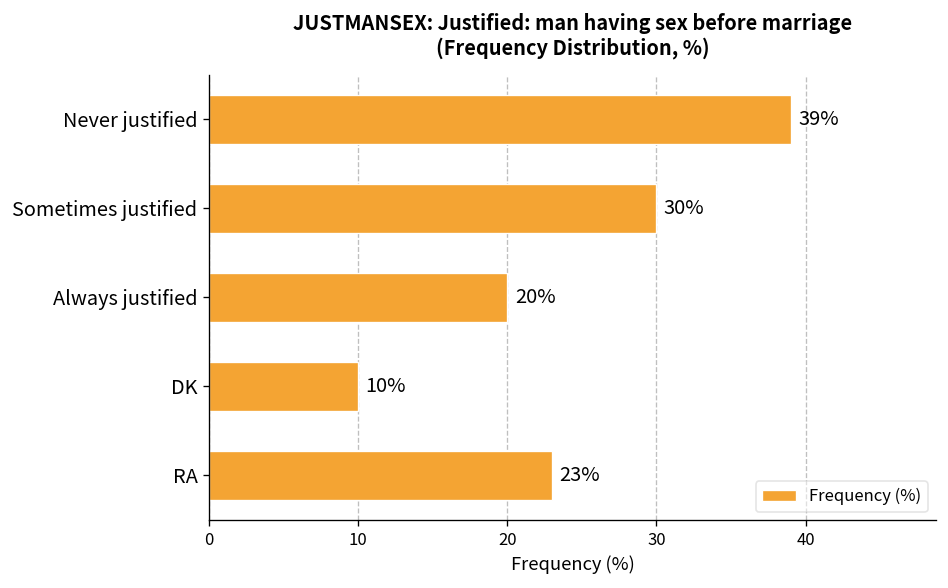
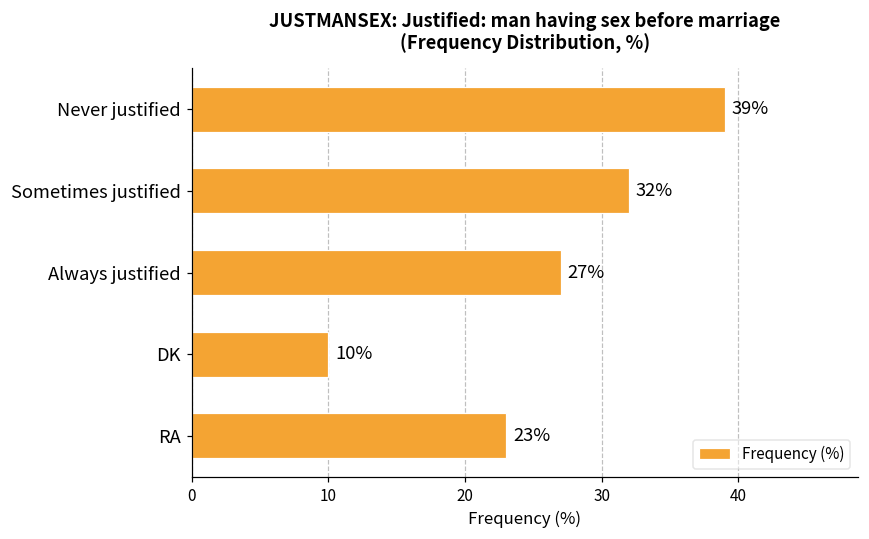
Sometimes justified: 30% -> 32%
Always justified: 20% -> 27%
